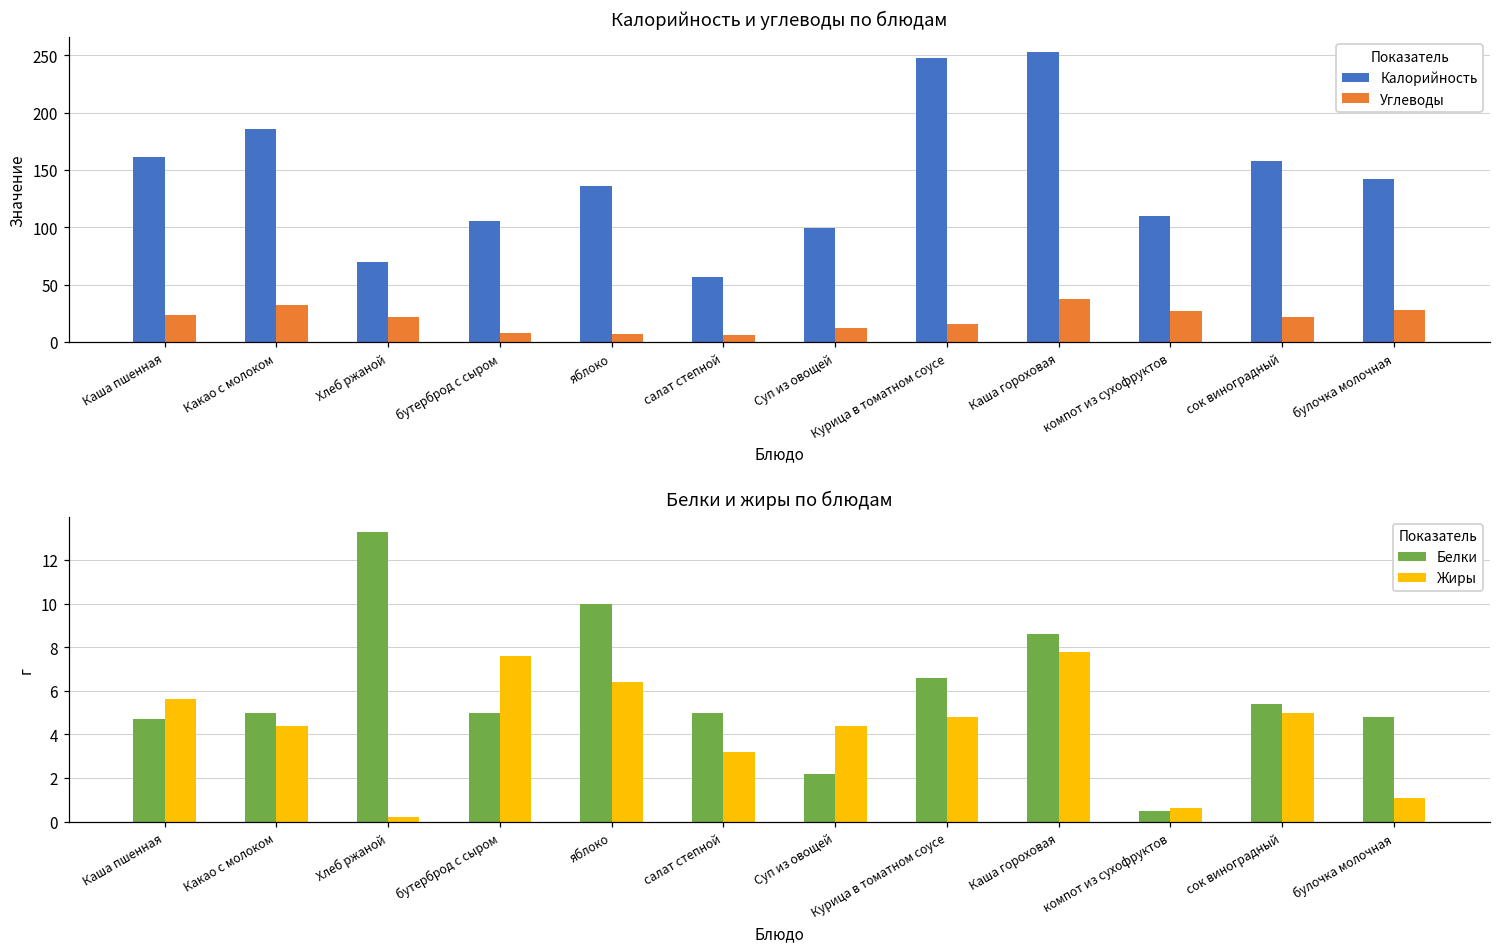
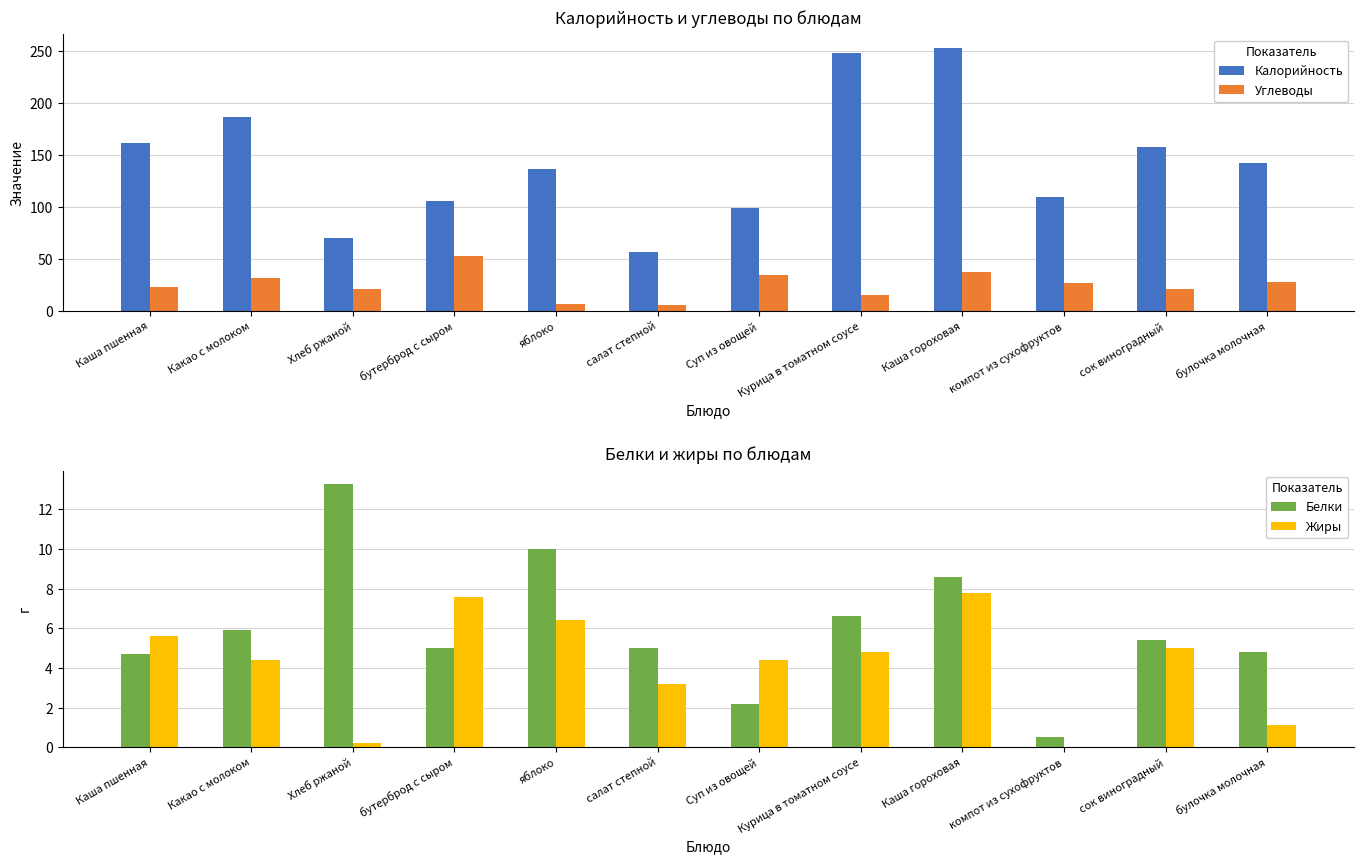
Калорийность и углеводы по блюдам, Углеводы, бутерброд с сыром: 7 -> 53
Калорийность и углеводы по блюдам, Углеводы, Суп из овощей: 12 -> 35
Белки и жиры по блюдам, Белки, Какао с молоком: 5.0 -> 5.9
Белки и жиры по блюдам, Жиры, компот из сухофруктов: 0.6 -> 0.0
